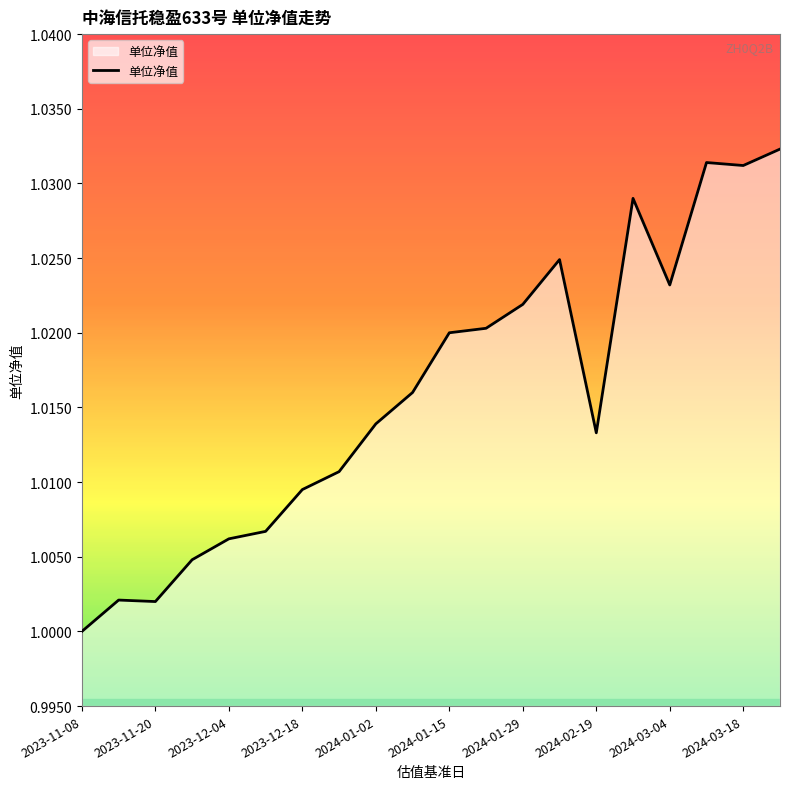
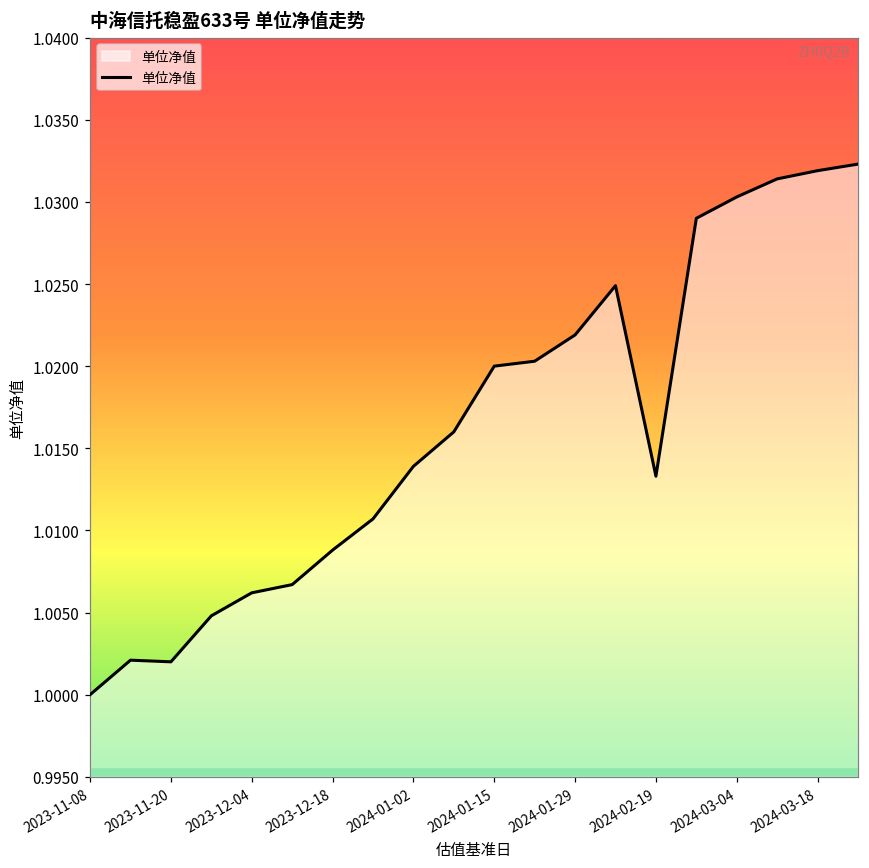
2023-12-18: 1.0095 -> 1.0088
2024-03-04: 1.0232 -> 1.0303
2024-03-18: 1.0312 -> 1.0319
